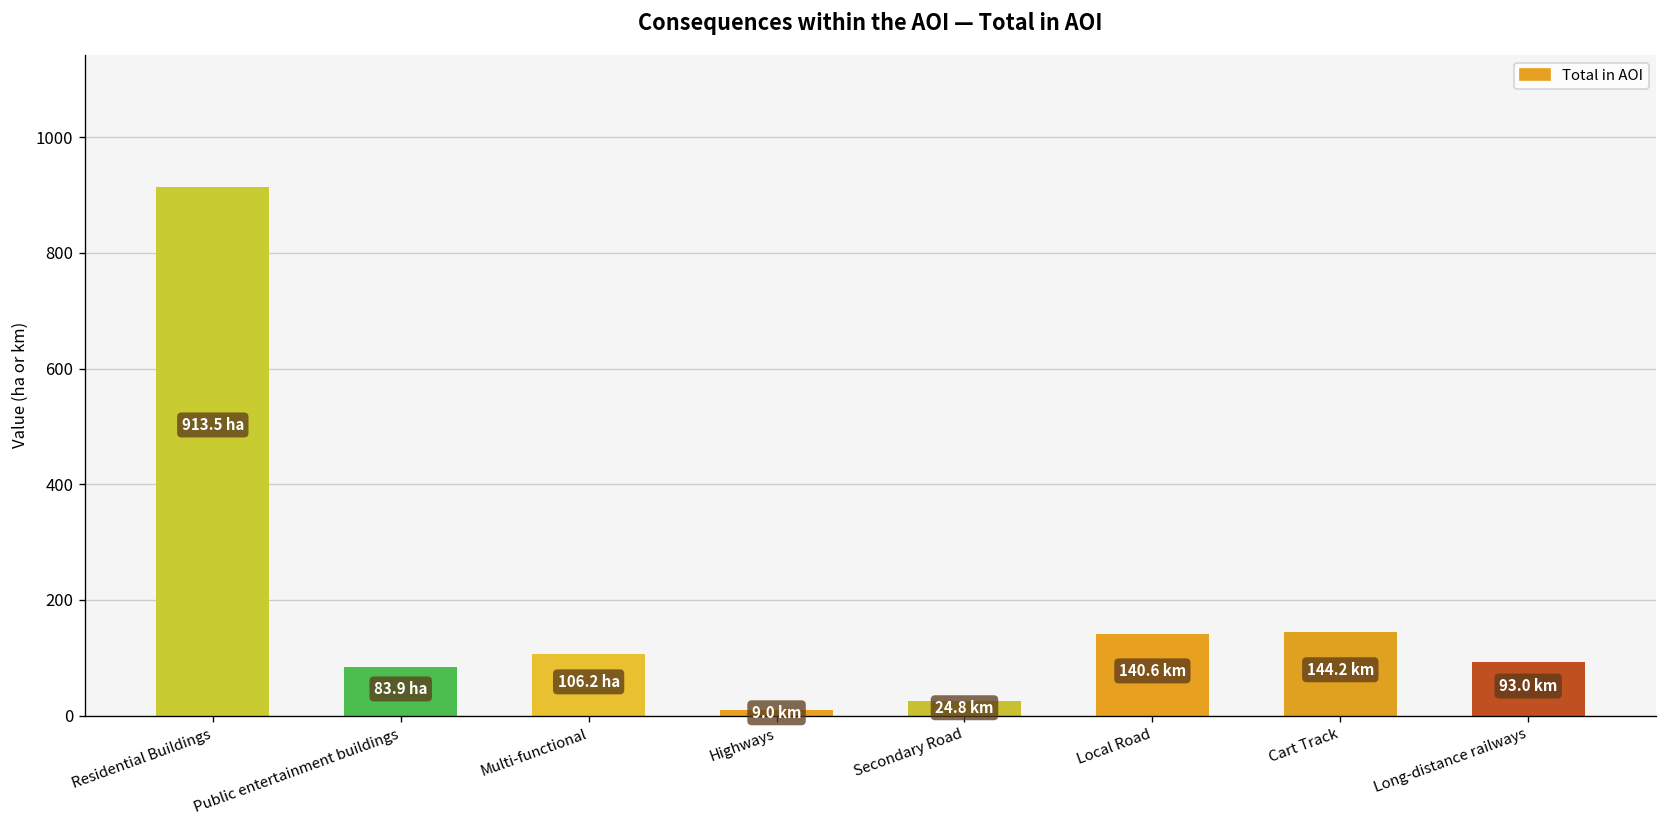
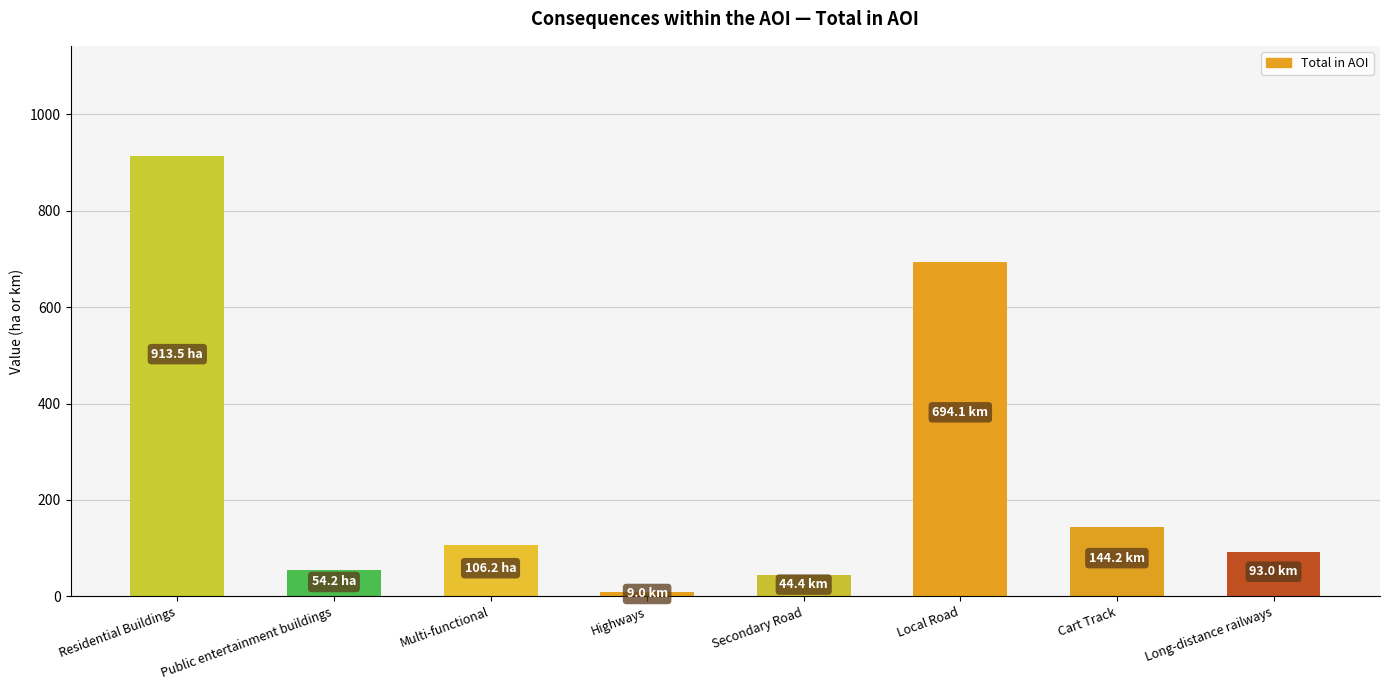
Public entertainment buildings: 83.9 -> 54.2
Secondary Road: 24.8 -> 44.4
Local Road: 140.6 -> 694.1
